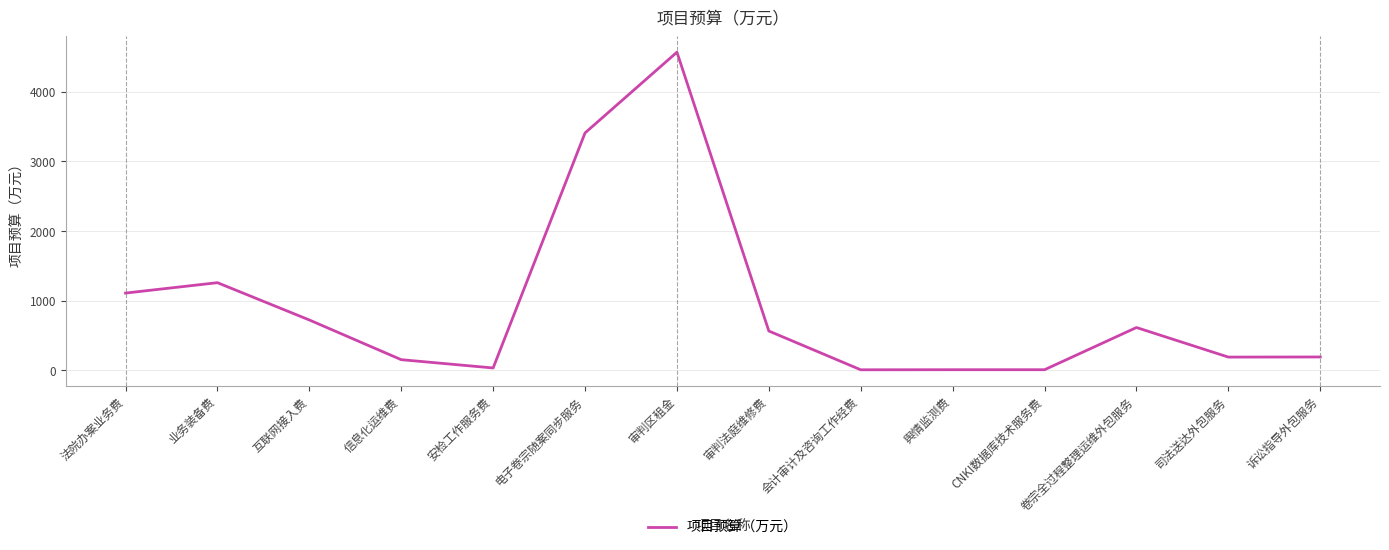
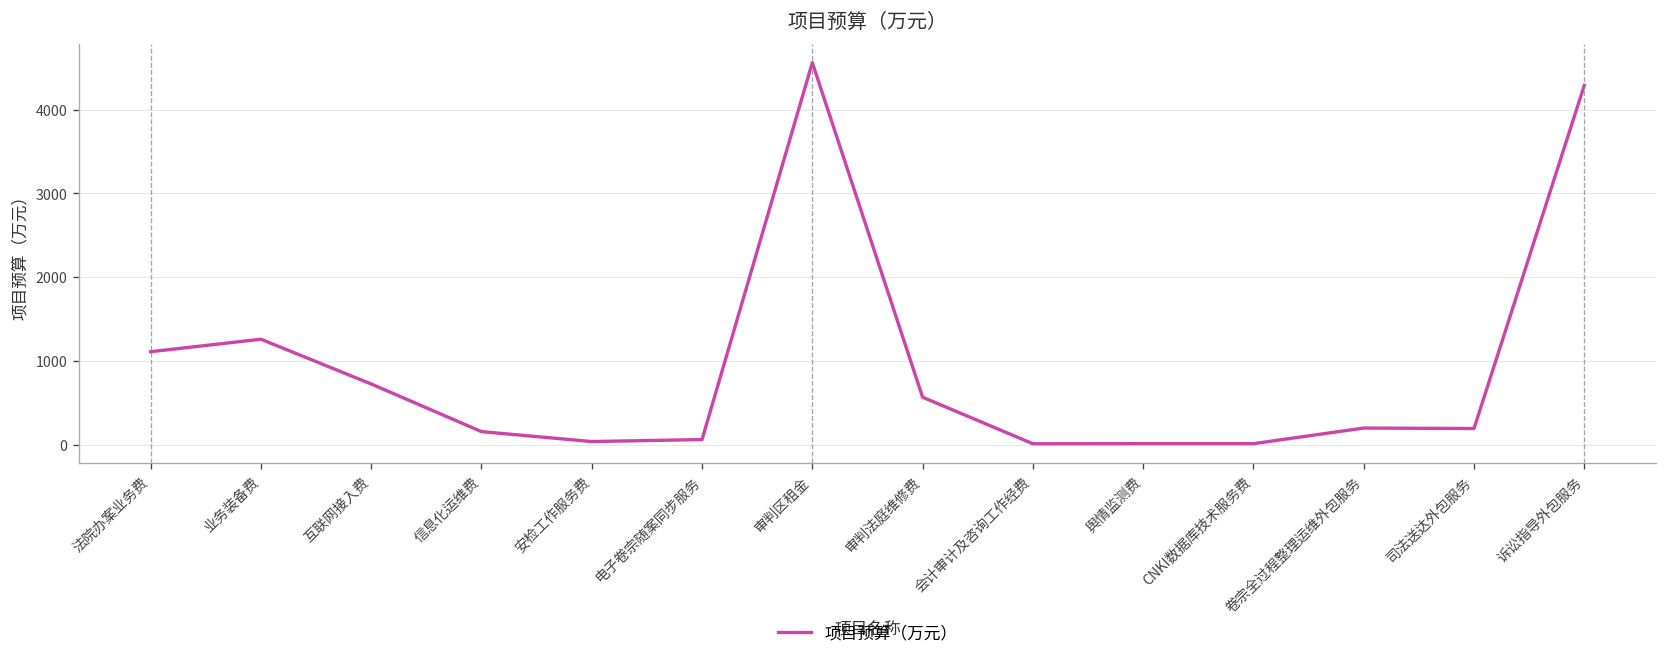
电子卷宗随案同步服务: 3400 -> 100
卷宗全过程整理运维外包服务: 600 -> 200
诉讼指导外包服务: 200 -> 4300
